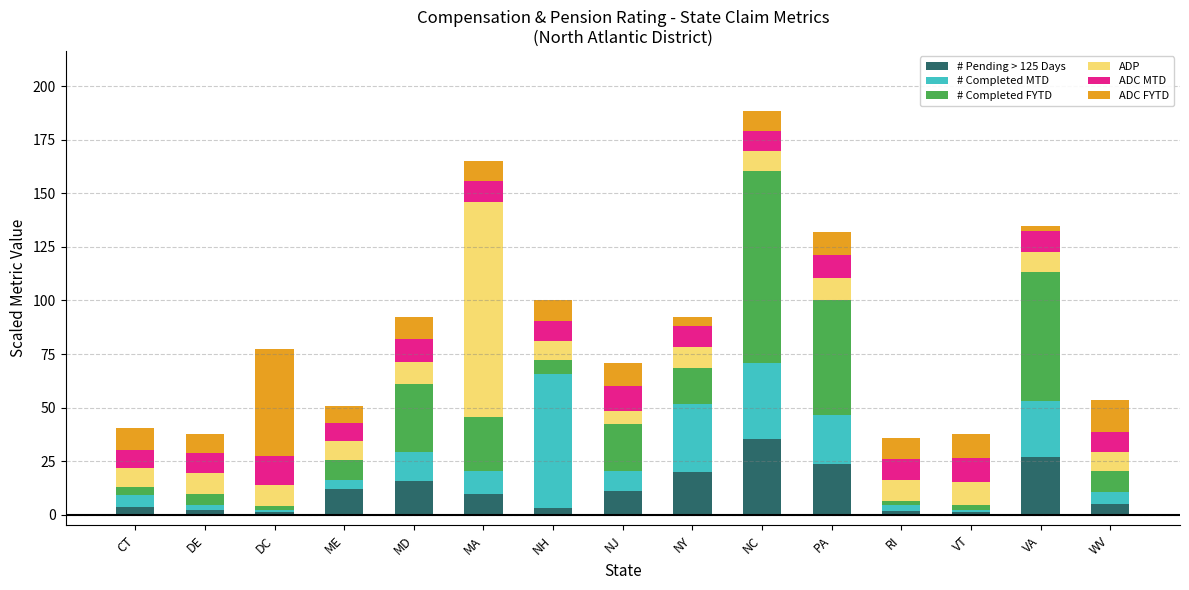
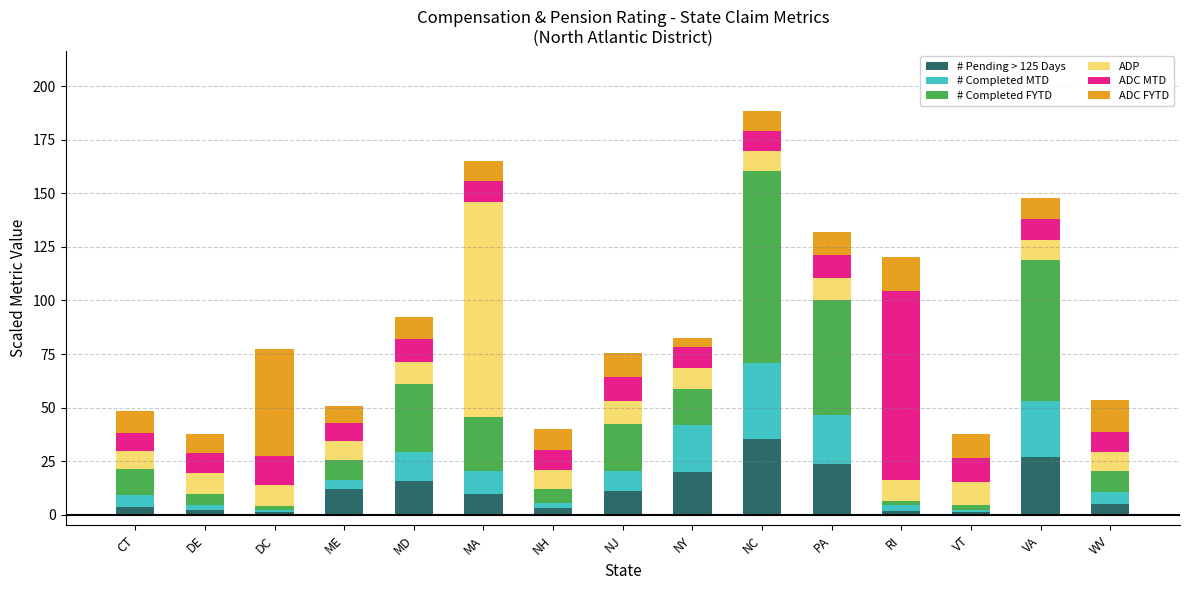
# Completed FYTD, CT: 4 -> 12
# Completed MTD, NH: 63 -> 3
ADP, NJ: 6 -> 11
# Completed MTD, NY: 32 -> 22
ADC MTD, RI: 10 -> 88
ADC FYTD, RI: 10 -> 16
# Completed FYTD, VA: 60 -> 66
ADC FYTD, VA: 2 -> 10
